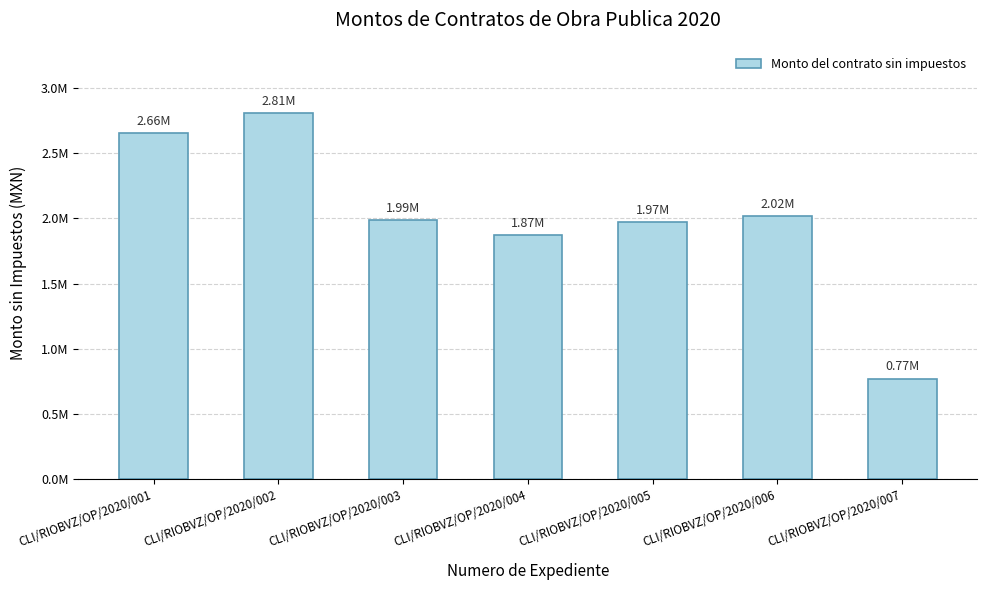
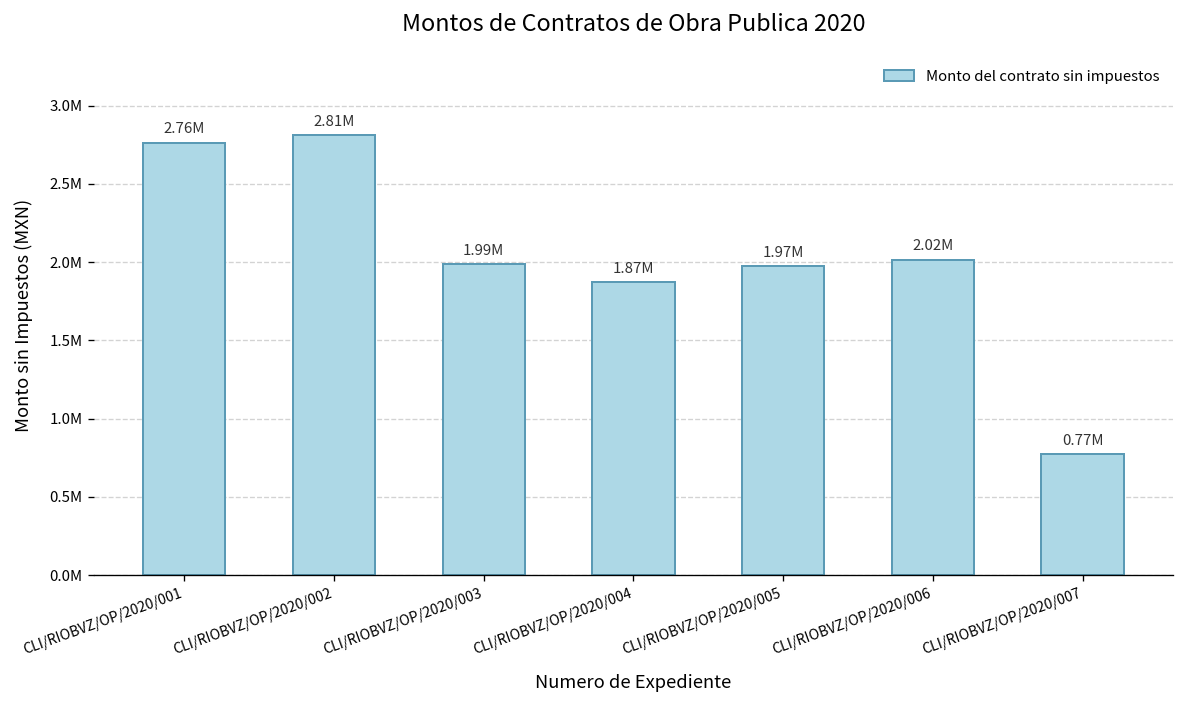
CLI/RIOBVZ/OP/2020/001: 2.66M -> 2.76M
